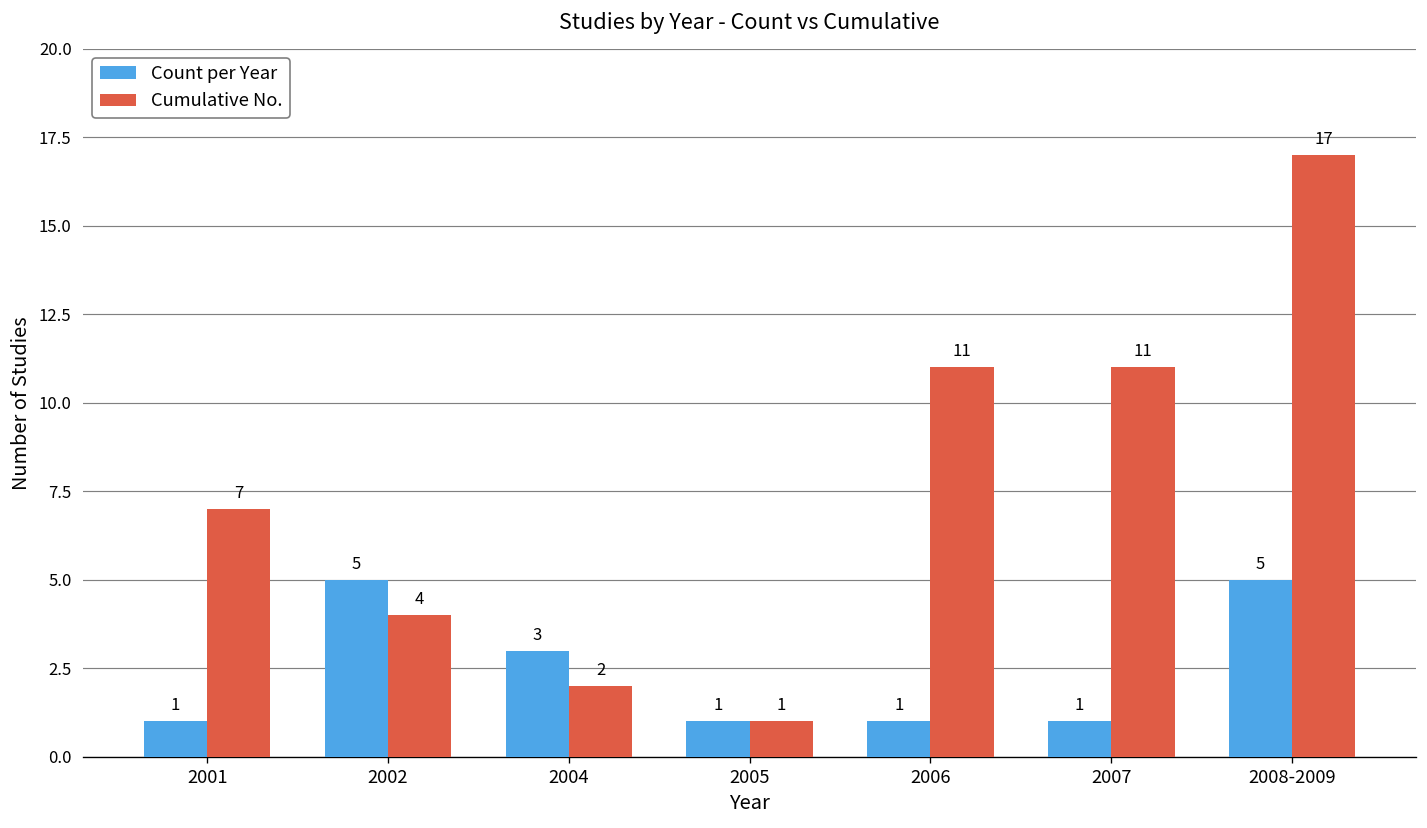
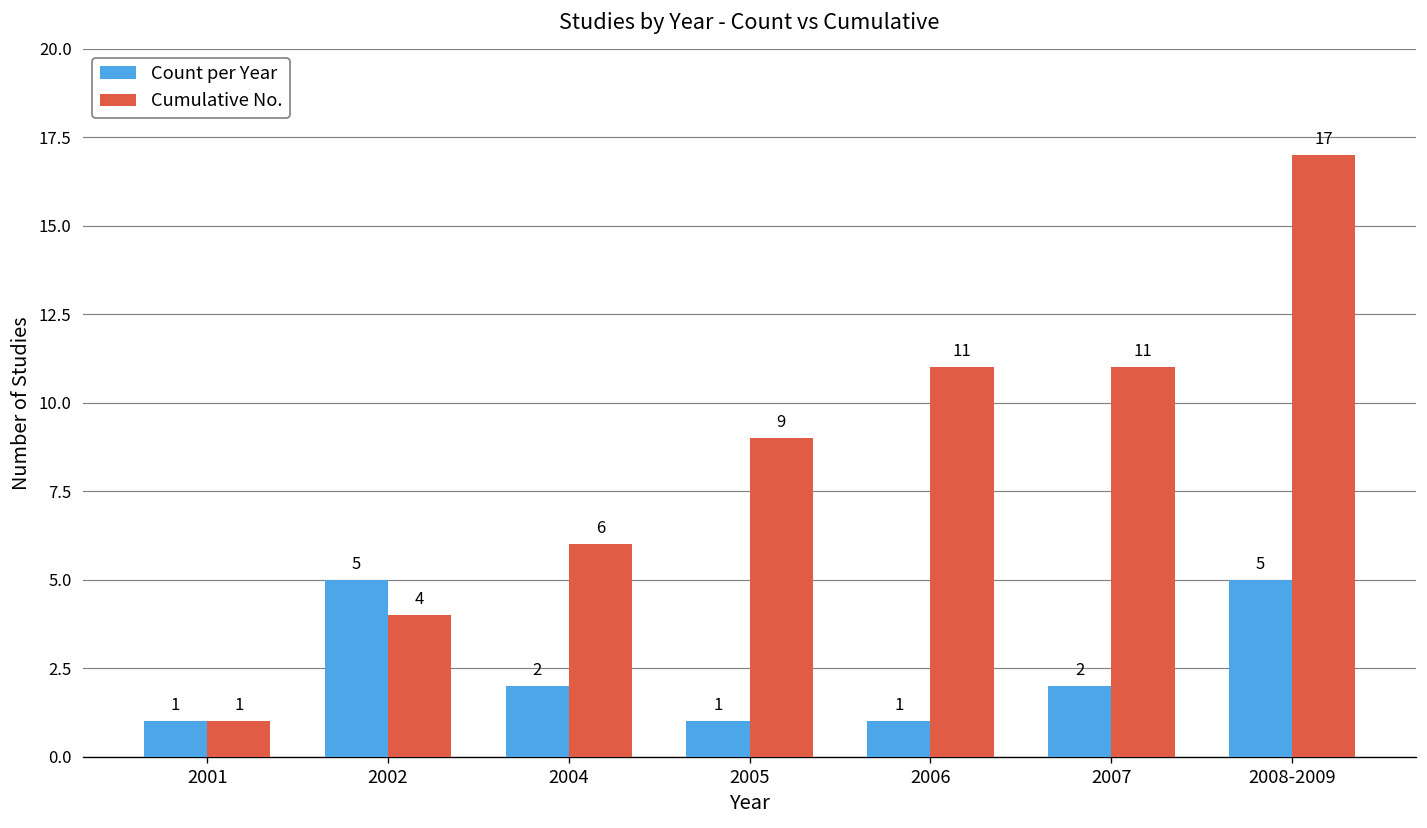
Cumulative No., 2001: 7 -> 1
Count per Year, 2004: 3 -> 2
Cumulative No., 2004: 2 -> 6
Cumulative No., 2005: 1 -> 9
Count per Year, 2007: 1 -> 2
